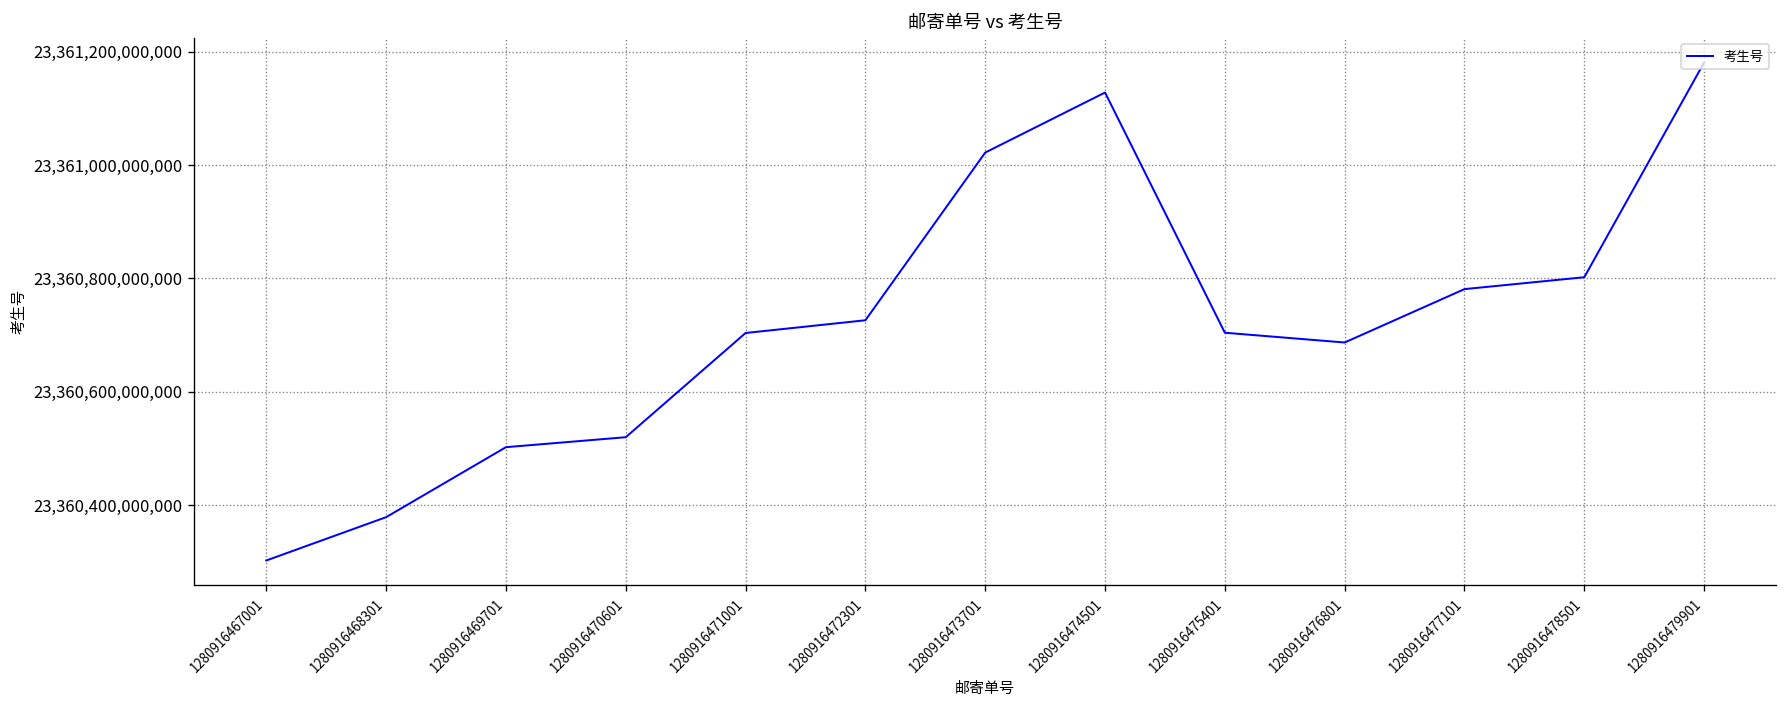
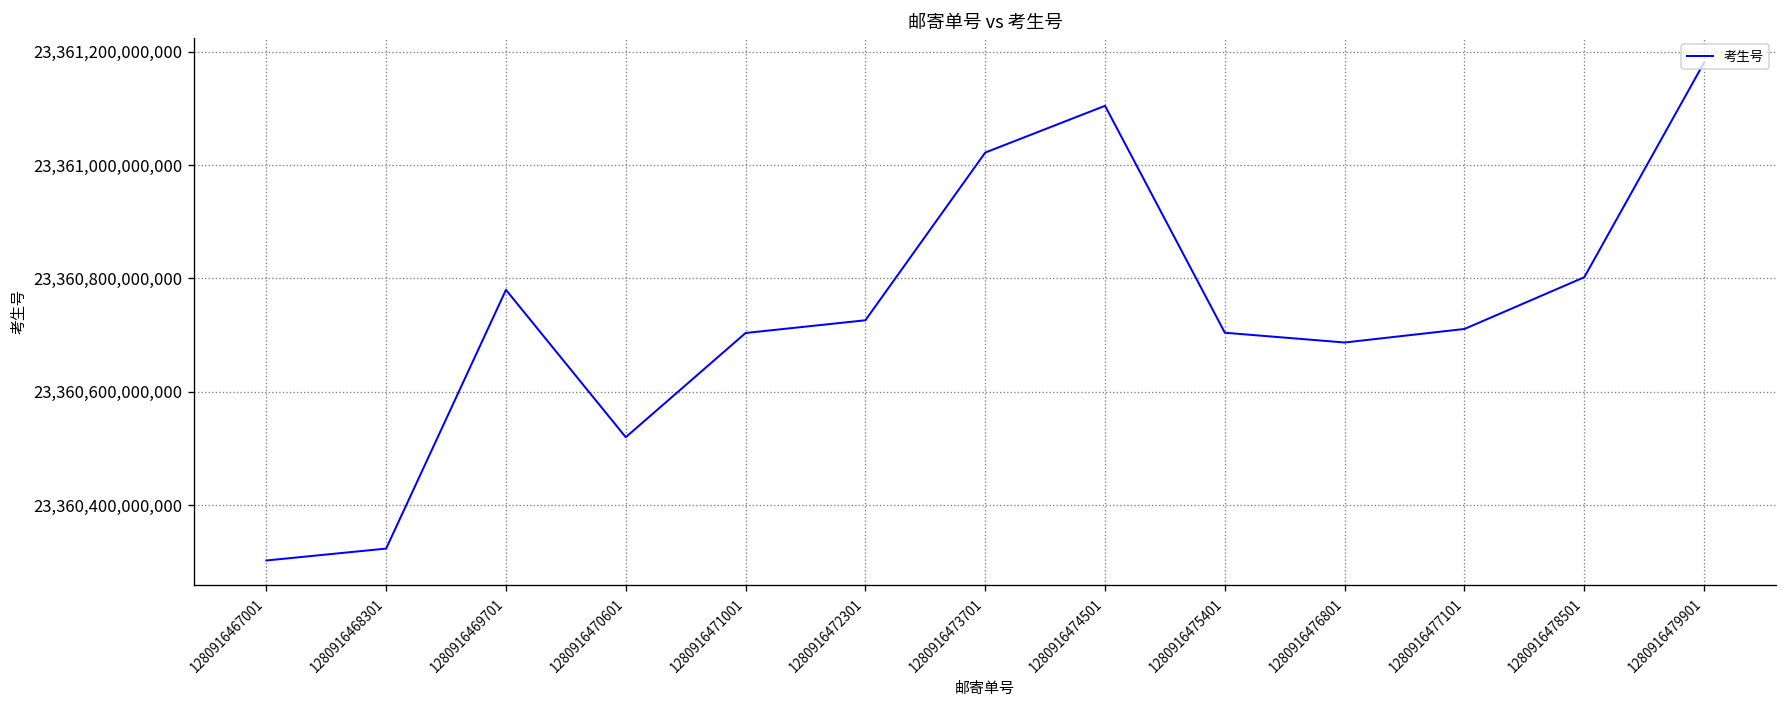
1280916468301: 23,360,380,000,000 -> 23,360,320,000,000
1280916469701: 23,360,500,000,000 -> 23,360,780,000,000
1280916474501: 23,361,130,000,000 -> 23,361,100,000,000
1280916477101: 23,360,780,000,000 -> 23,360,710,000,000
